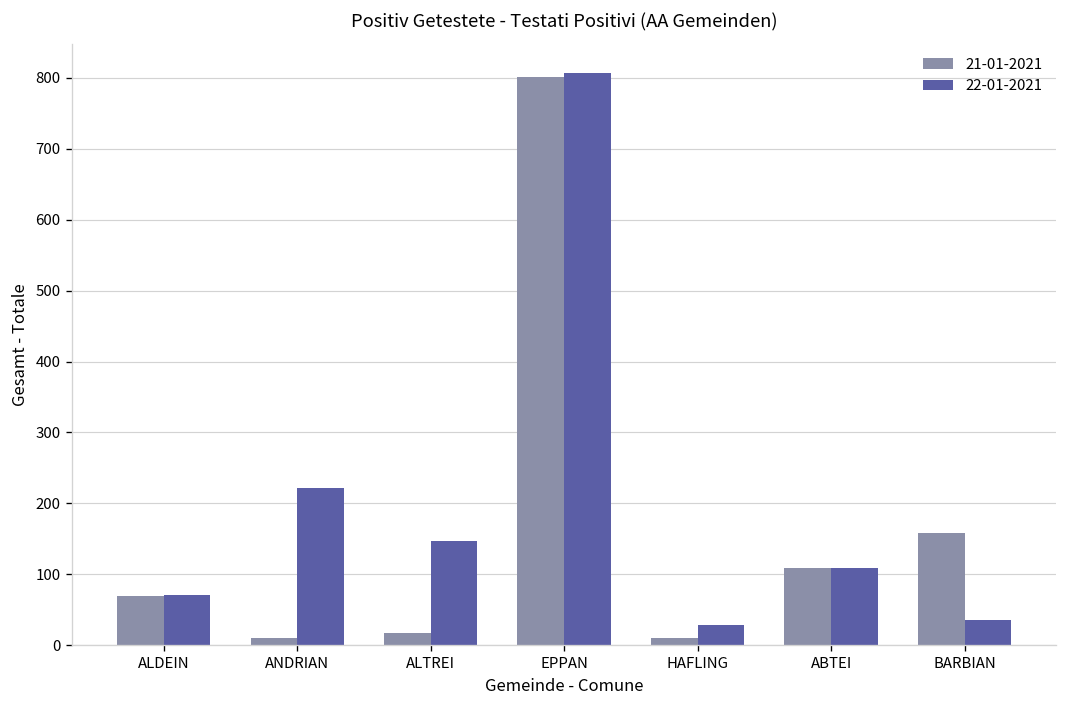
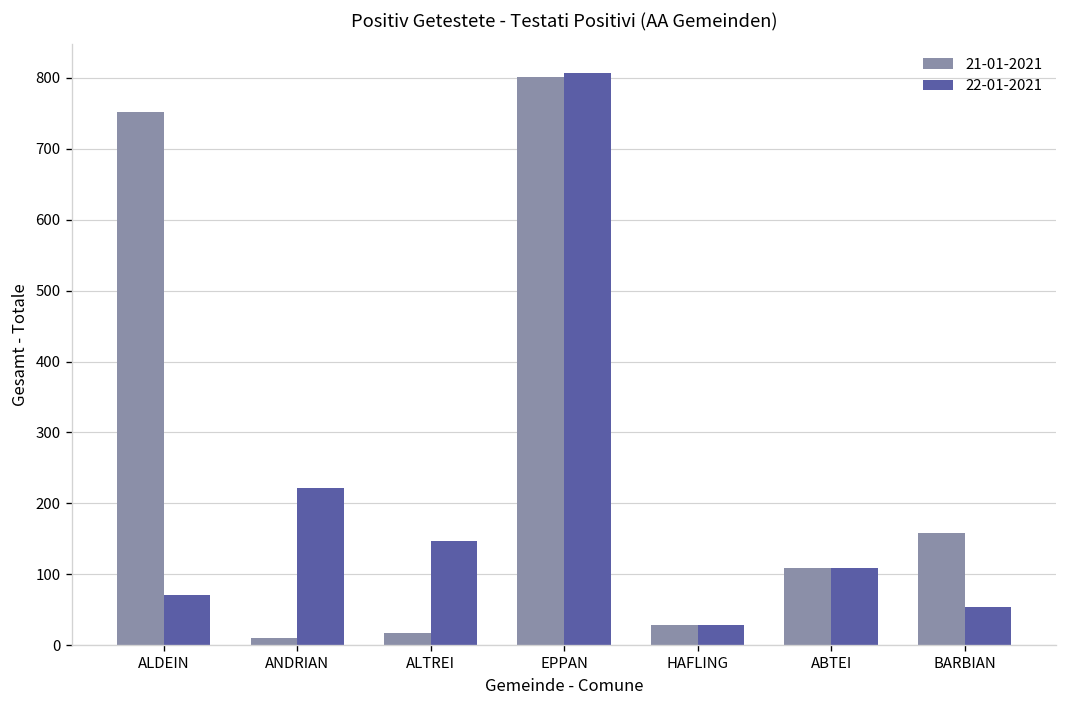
21-01-2021, ALDEIN: 70 -> 750
21-01-2021, HAFLING: 10 -> 30
22-01-2021, BARBIAN: 40 -> 50
